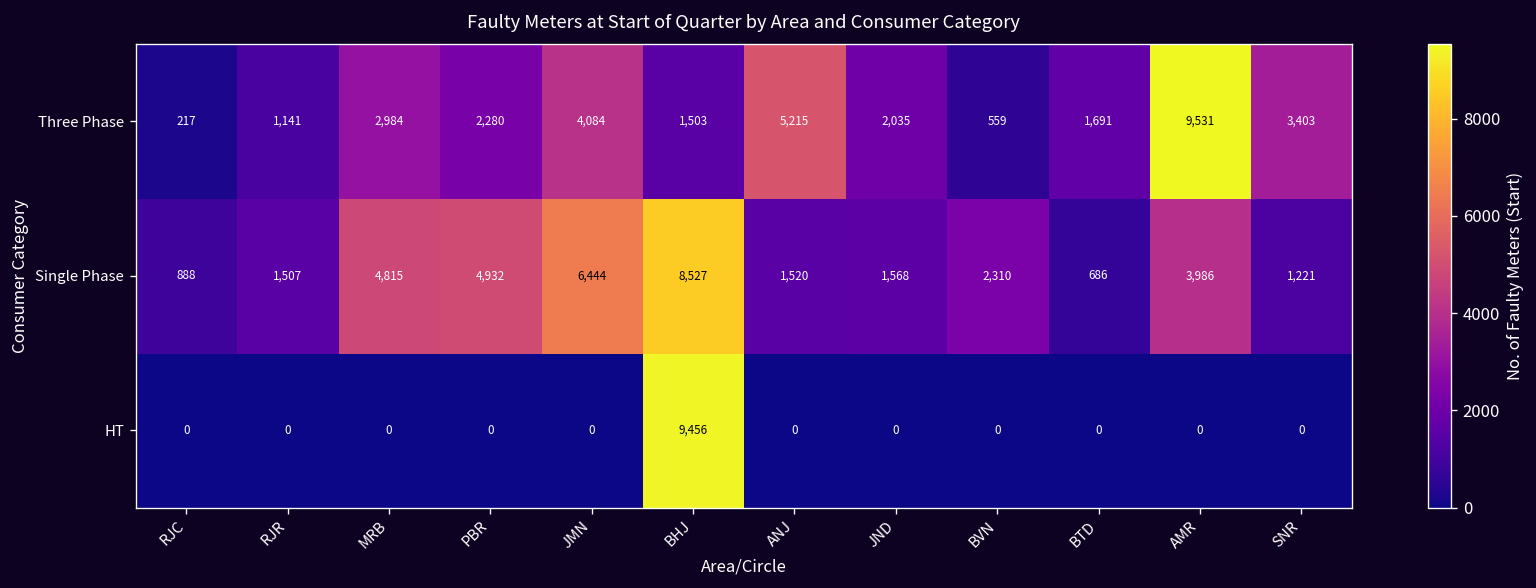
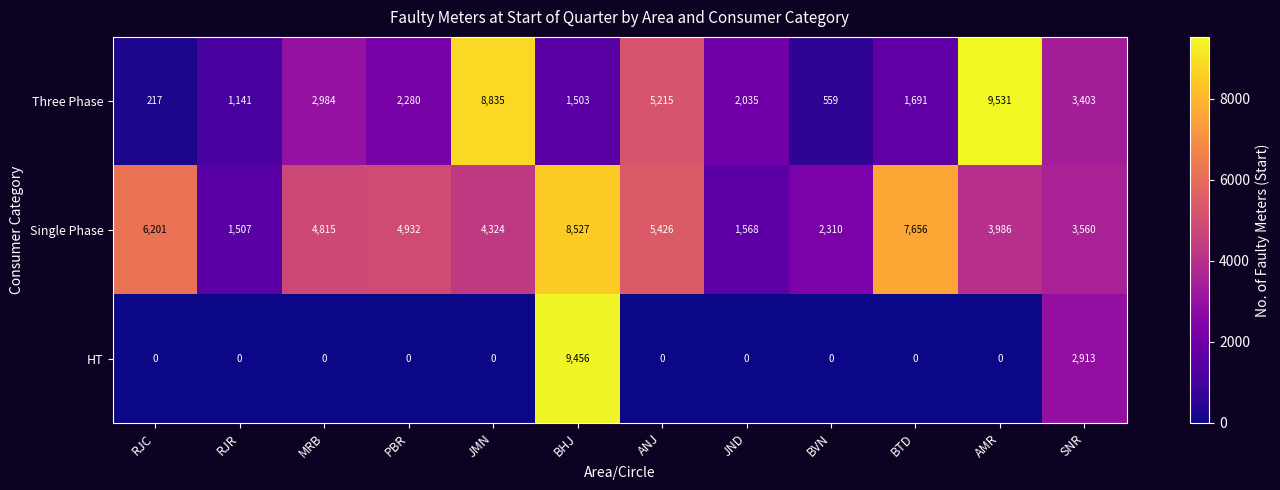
Three Phase, JMN: 4,084 -> 8,835
Single Phase, RJC: 888 -> 6,201
Single Phase, JMN: 6,444 -> 4,324
Single Phase, ANJ: 1,520 -> 5,426
Single Phase, BTD: 686 -> 7,656
Single Phase, SNR: 1,221 -> 3,560
HT, SNR: 0 -> 2,913
